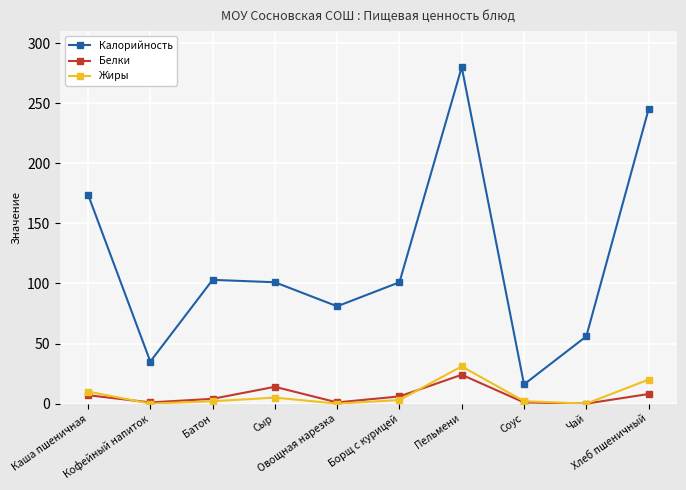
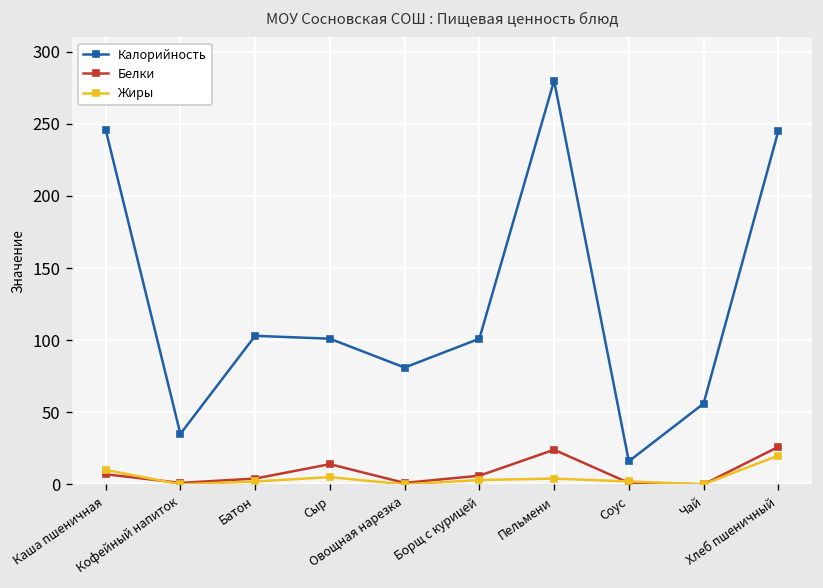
Калорийность, Каша пшеничная: 174 -> 246
Жиры, Пельмени: 31 -> 4
Белки, Хлеб пшеничный: 8 -> 26
